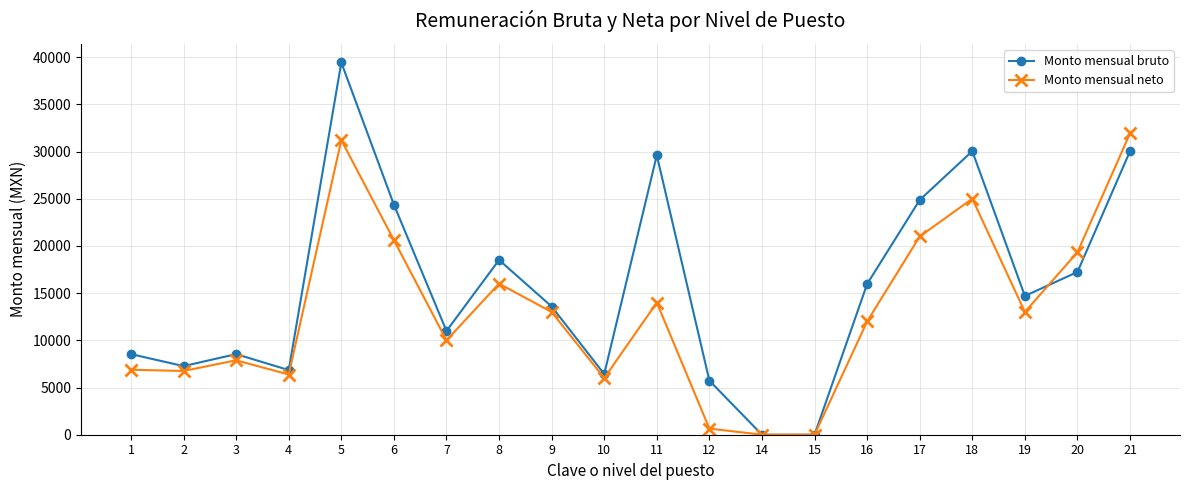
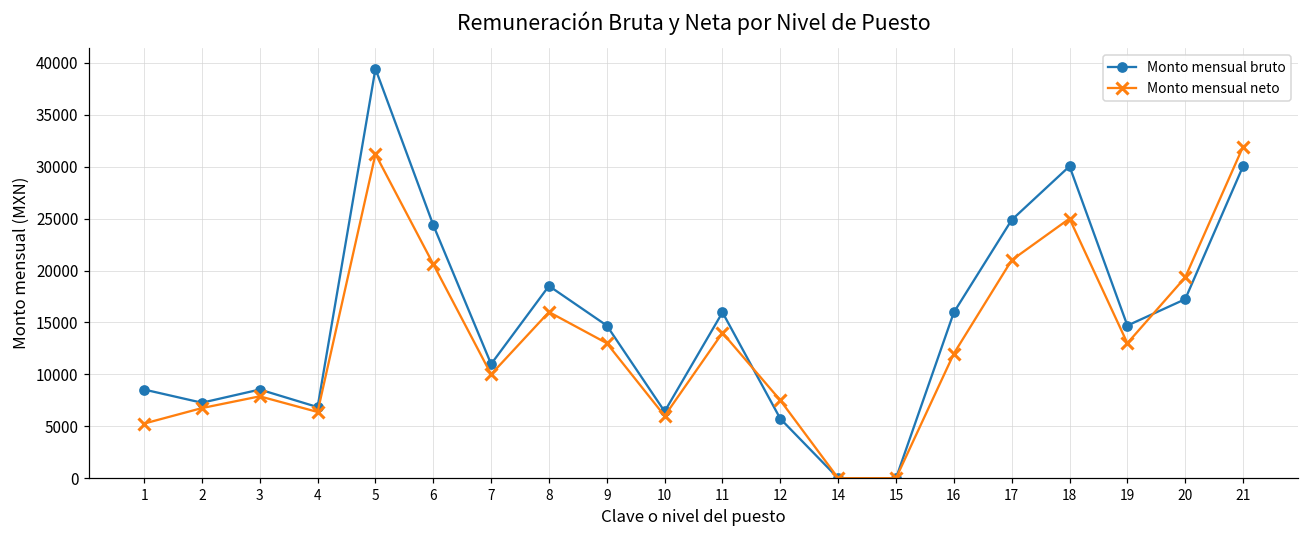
Monto mensual neto, 1: 7000 -> 5000
Monto mensual bruto, 9: 14000 -> 15000
Monto mensual bruto, 11: 30000 -> 16000
Monto mensual neto, 12: 1000 -> 8000
